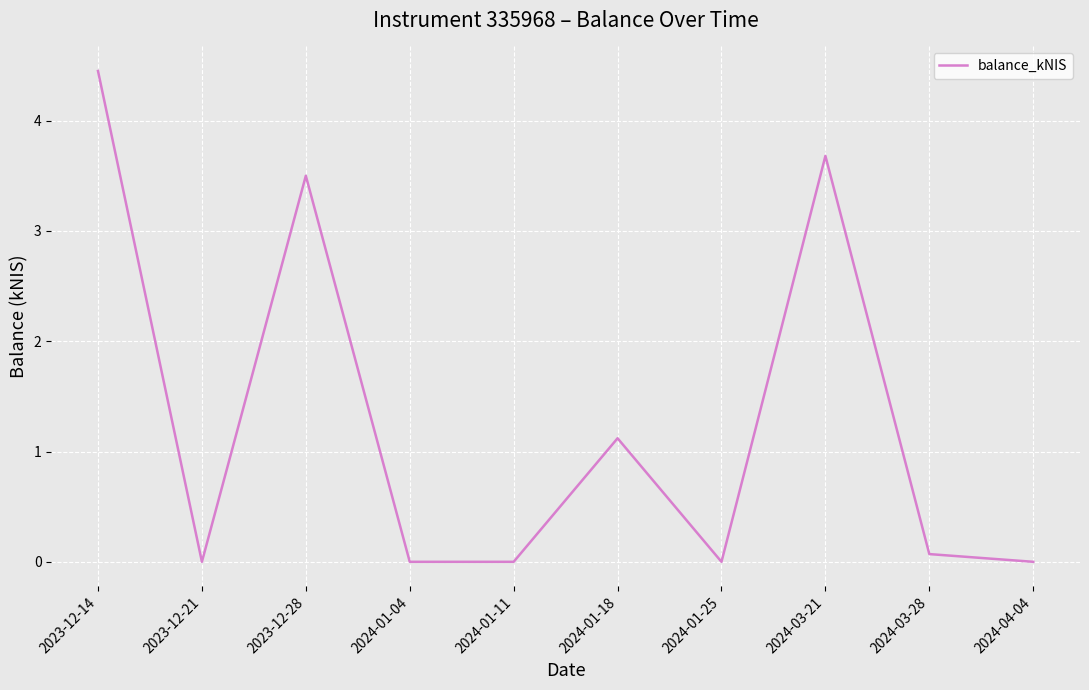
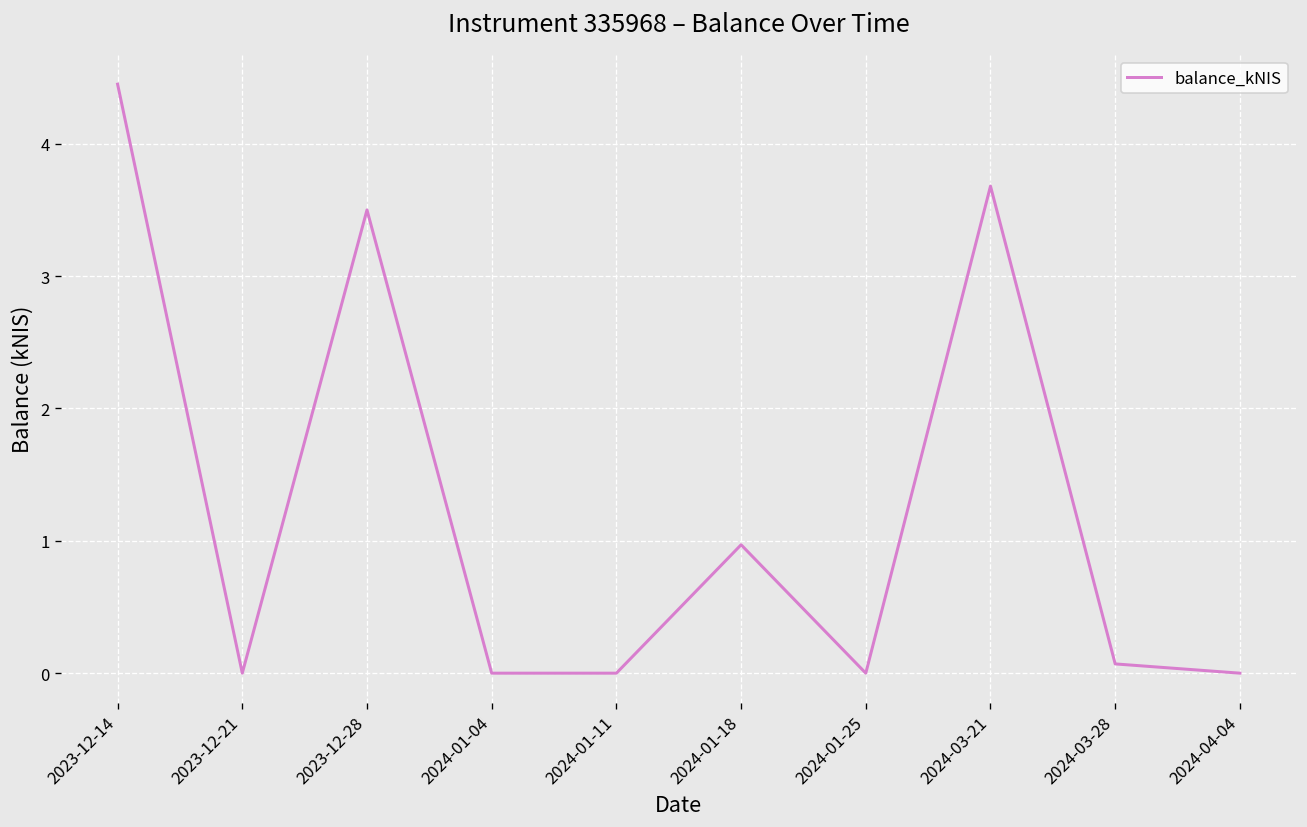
2024-01-18: 1.12 -> 0.97
